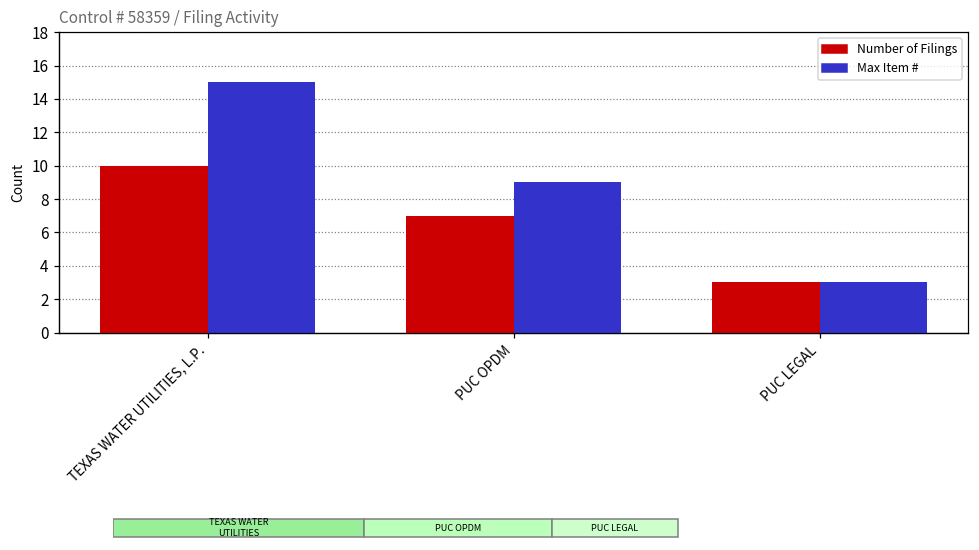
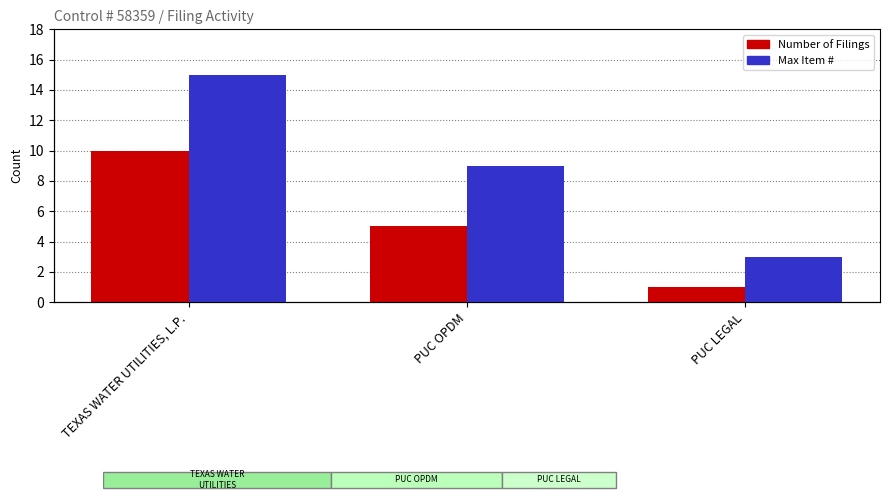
Control # 58359 / Filing Activity, Number of Filings, PUC OPDM: 7 -> 5
Control # 58359 / Filing Activity, Number of Filings, PUC LEGAL: 3 -> 1
